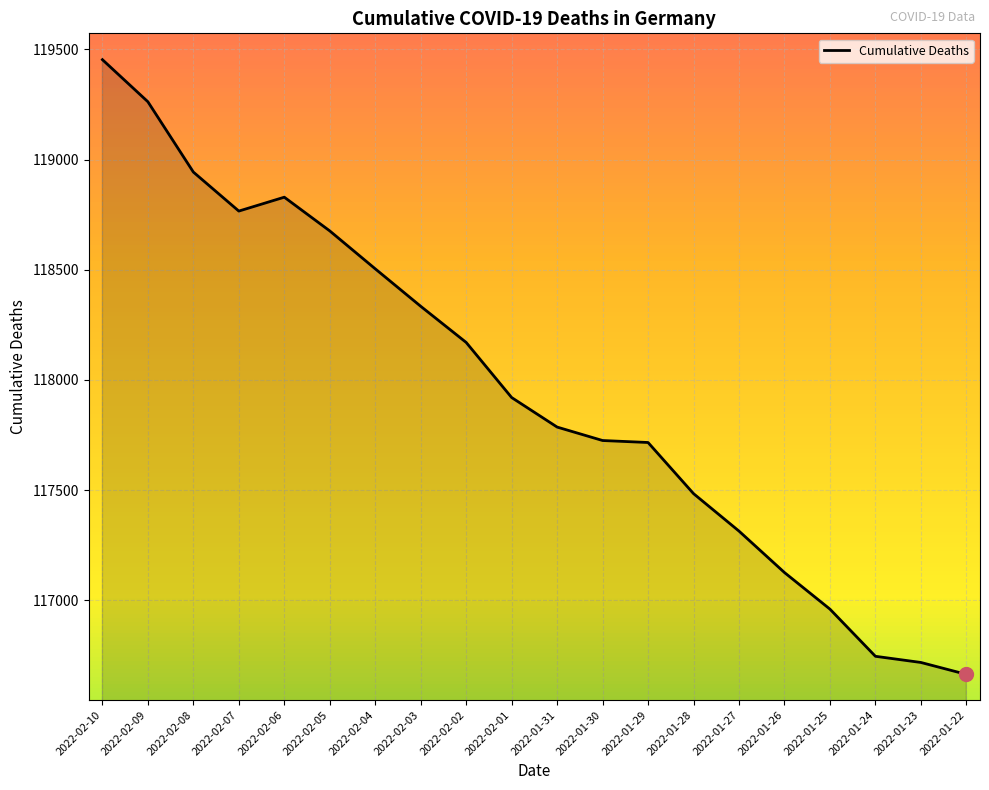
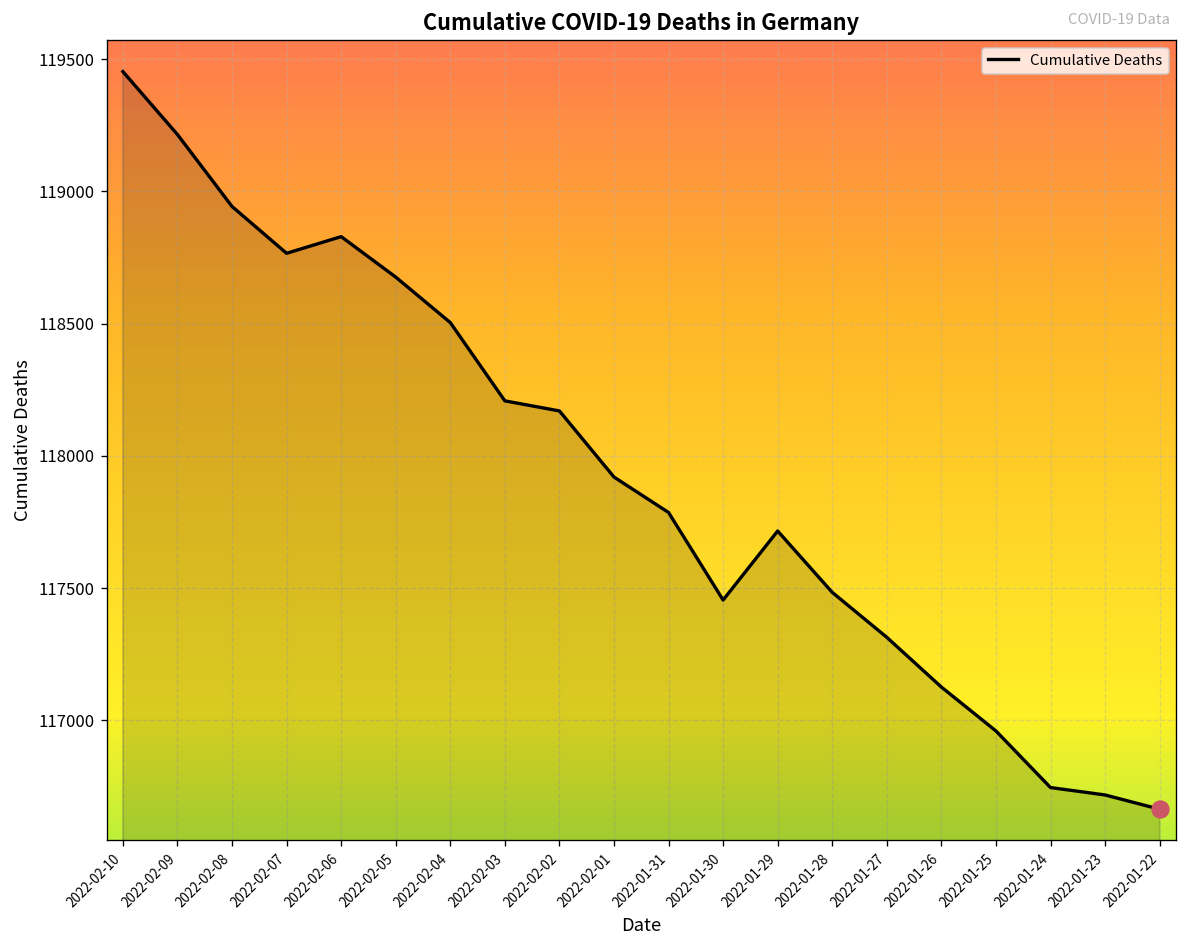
Cumulative Deaths, 2022-02-09: 119260 -> 119220
Cumulative Deaths, 2022-02-03: 118330 -> 118210
Cumulative Deaths, 2022-01-30: 117730 -> 117460
